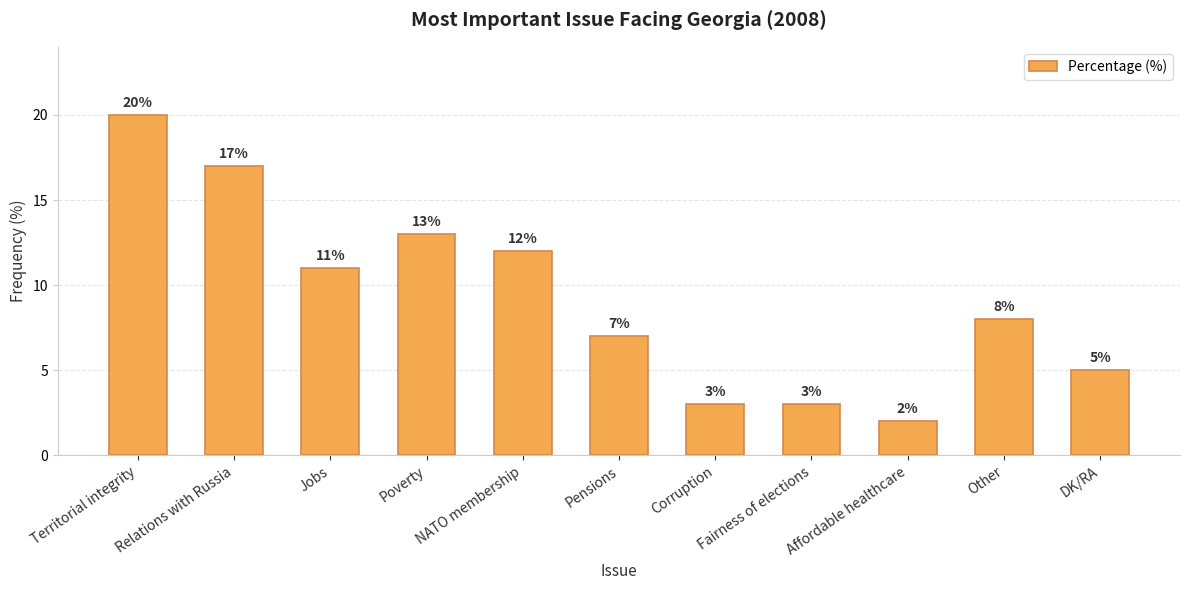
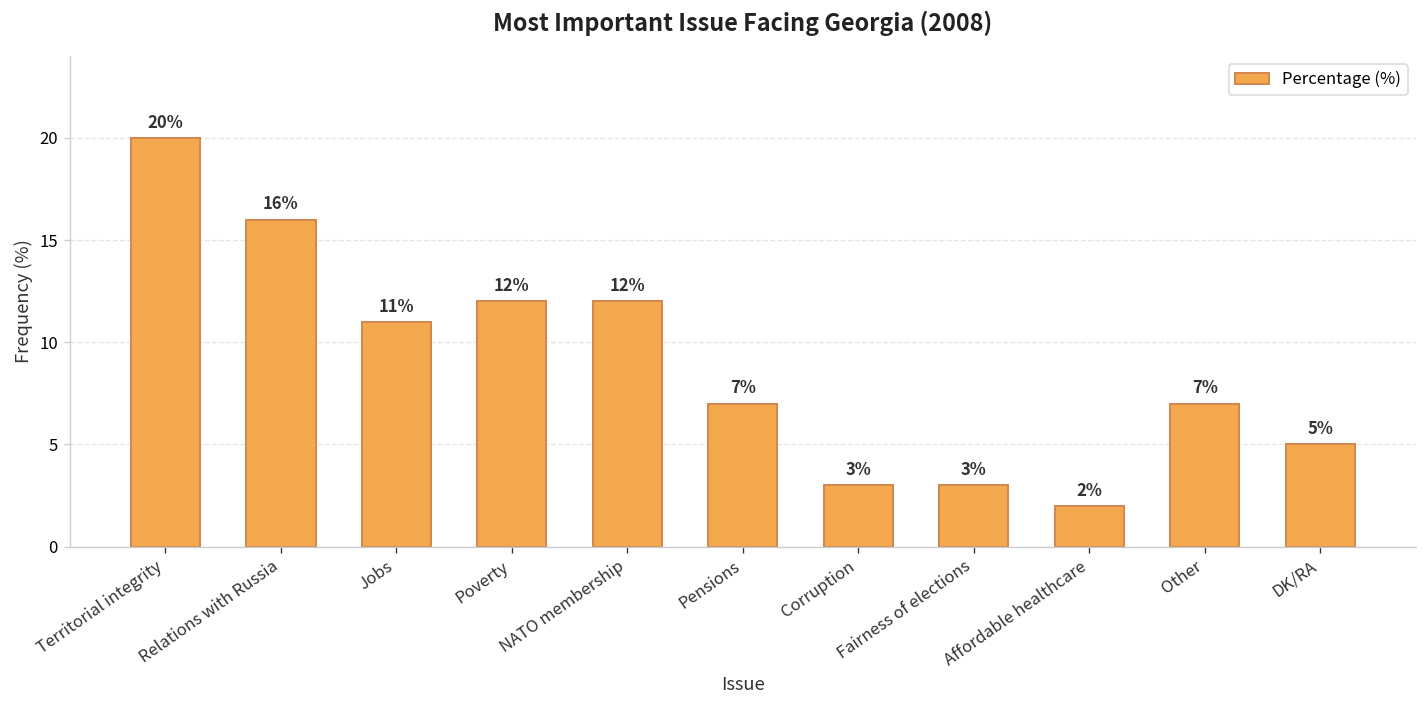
Relations with Russia: 17% -> 16%
Poverty: 13% -> 12%
Other: 8% -> 7%
